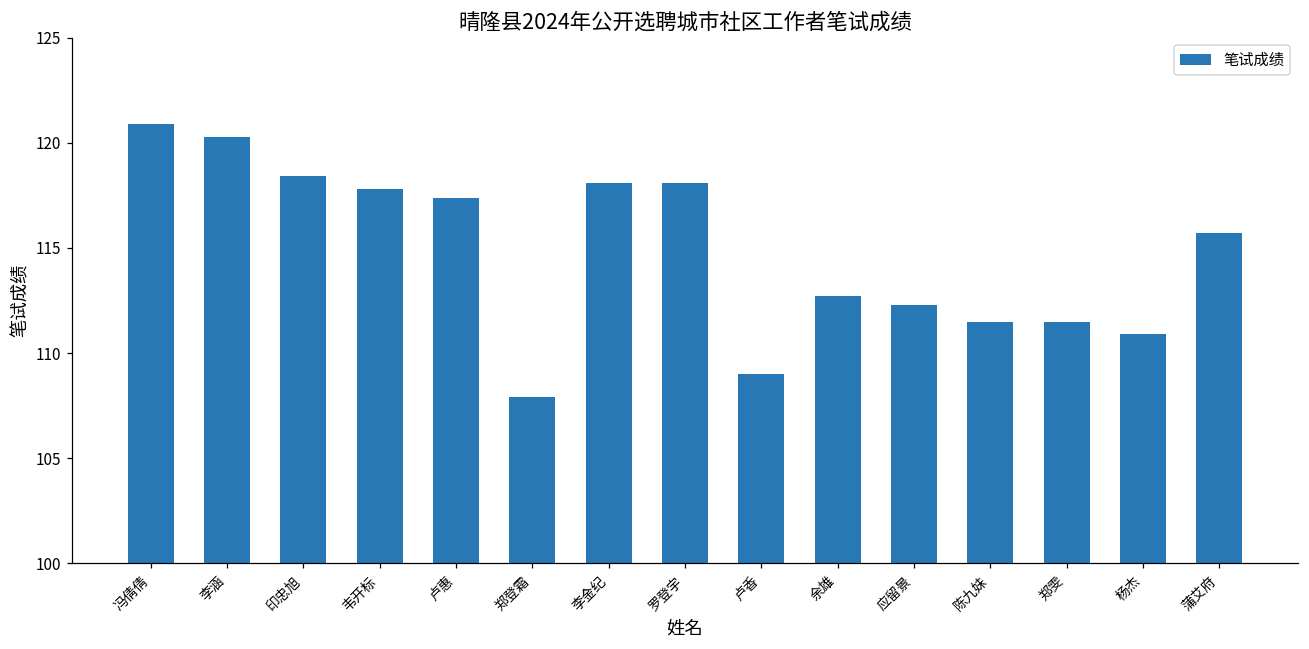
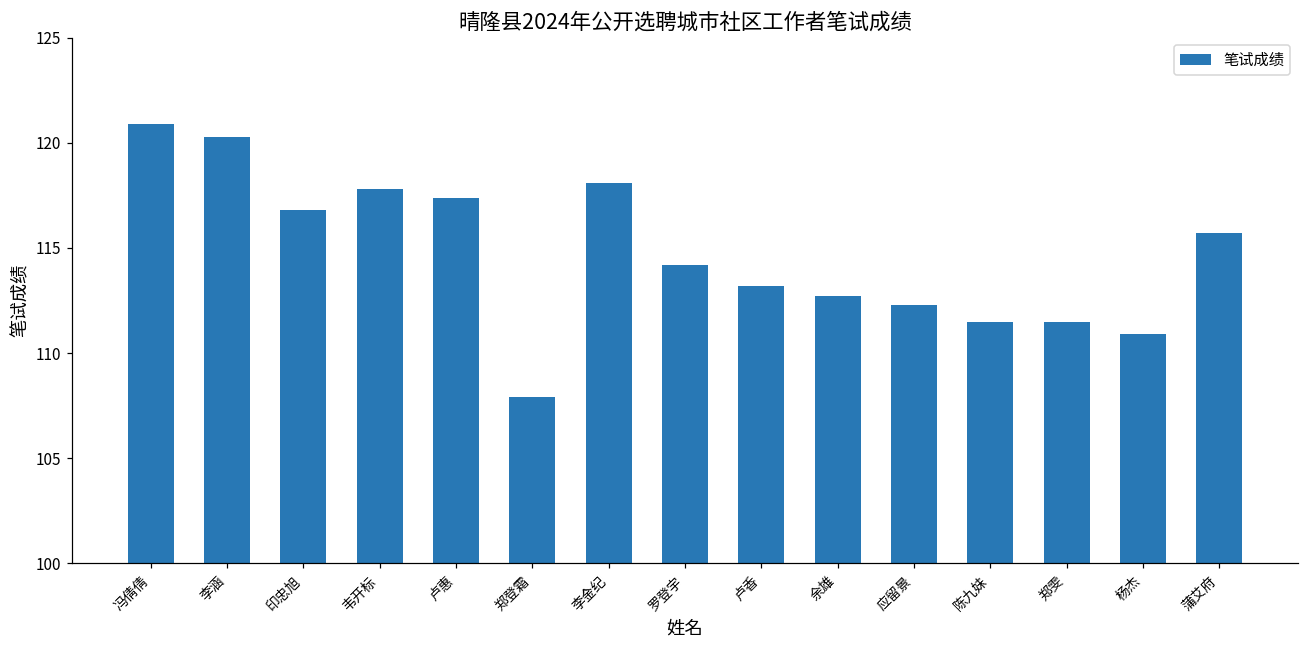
印忠旭: 118.4 -> 116.8
罗登宇: 118.1 -> 114.2
卢香: 109.0 -> 113.2
